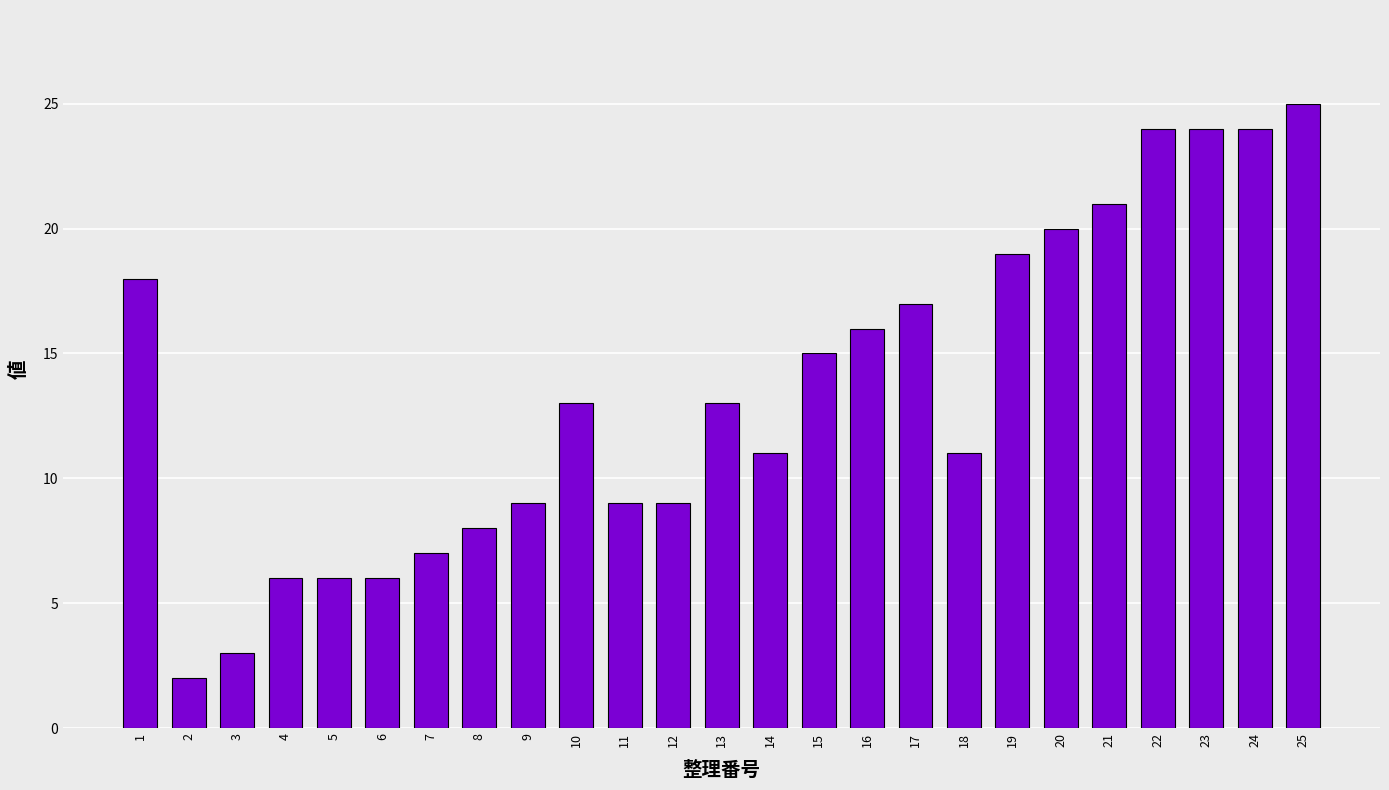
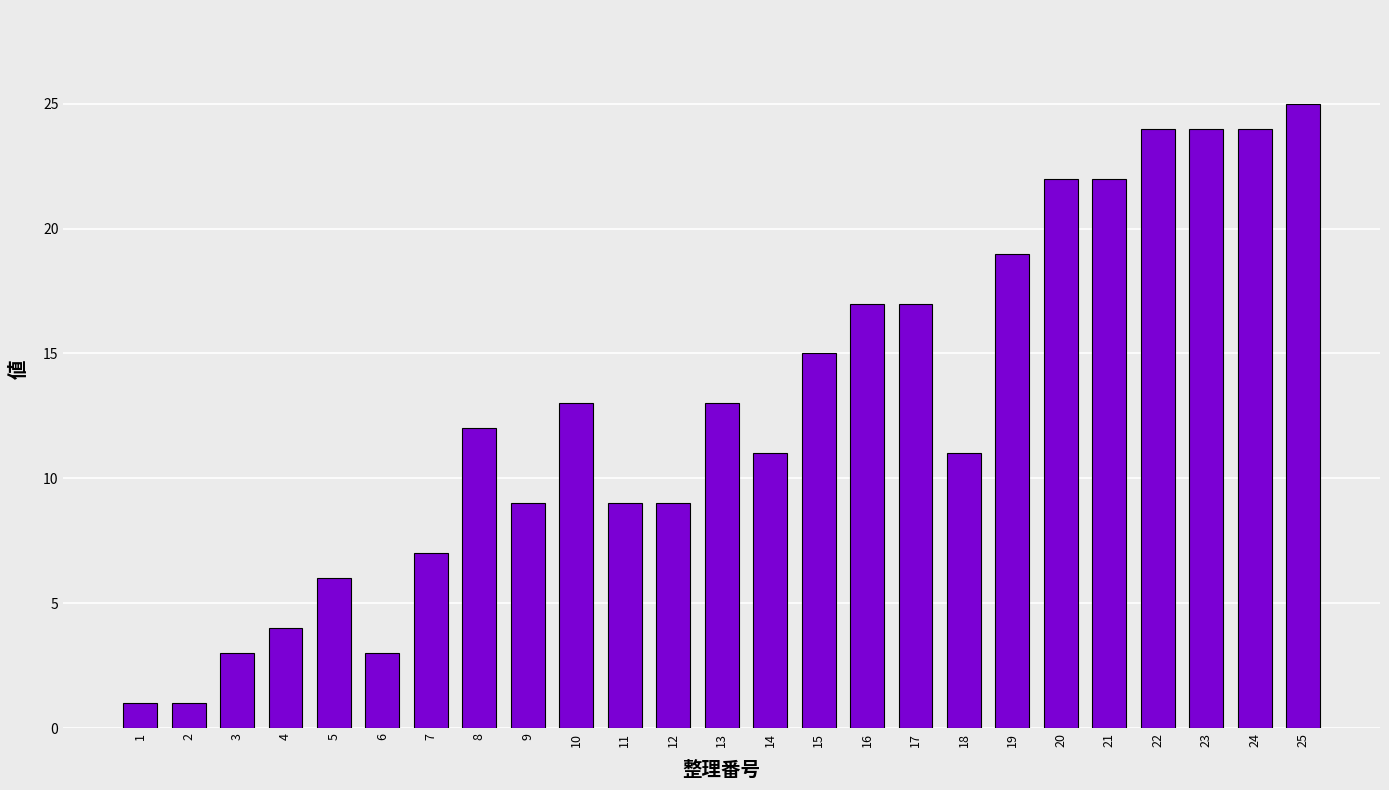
1: 18 -> 1
2: 2 -> 1
4: 6 -> 4
6: 6 -> 3
8: 8 -> 12
16: 16 -> 17
20: 20 -> 22
21: 21 -> 22
